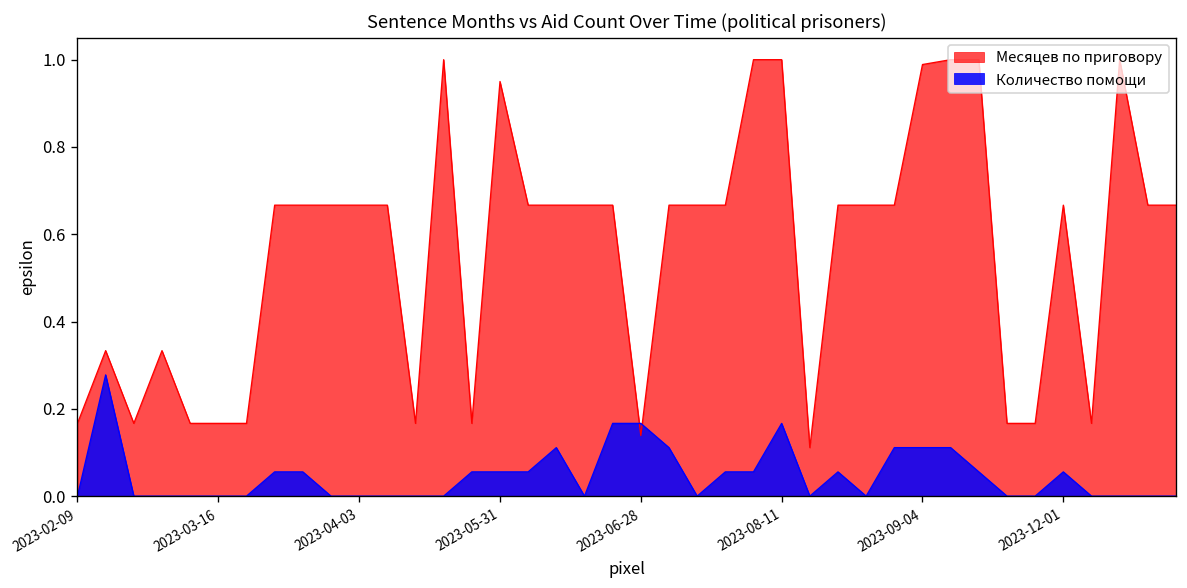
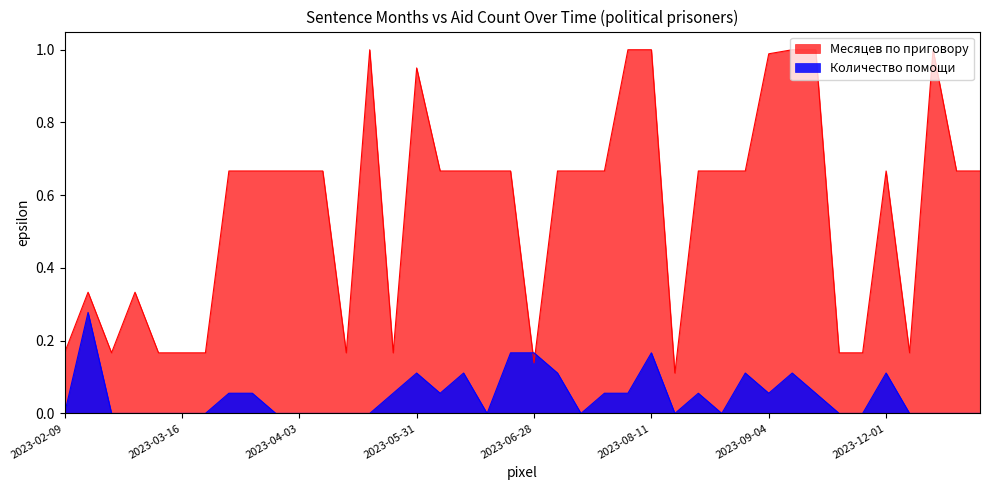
Количество помощи, 2023-05-31: 0.06 -> 0.11
Количество помощи, 2023-09-04: 0.11 -> 0.06
Количество помощи, 2023-12-01: 0.06 -> 0.11
